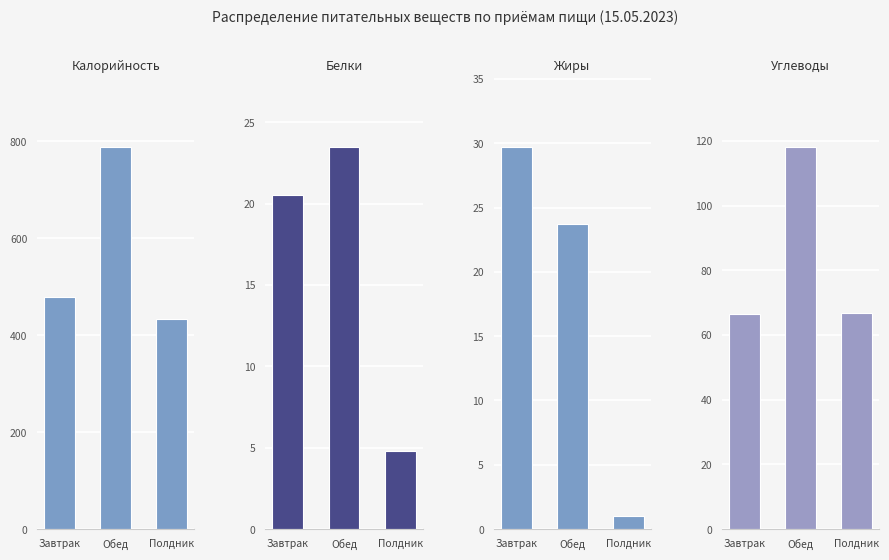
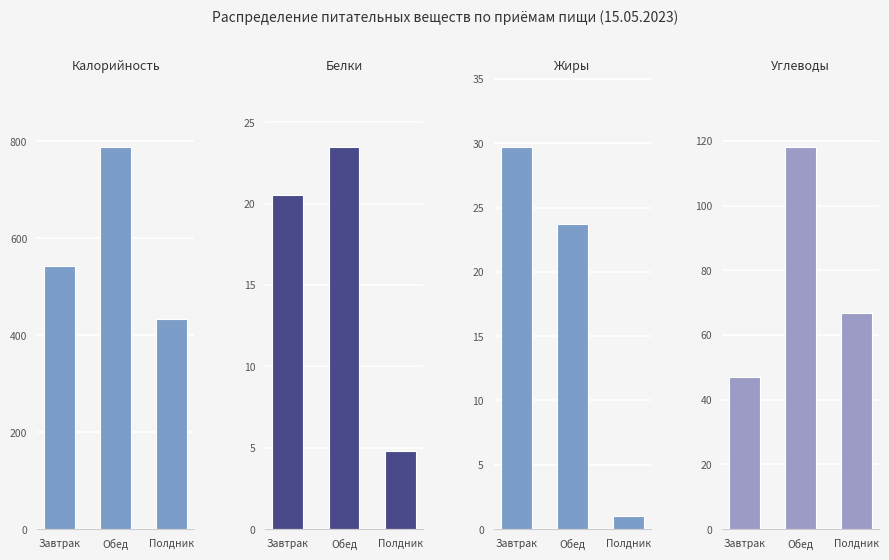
Калорийность, Завтрак: 480 -> 540
Углеводы, Завтрак: 66 -> 47
